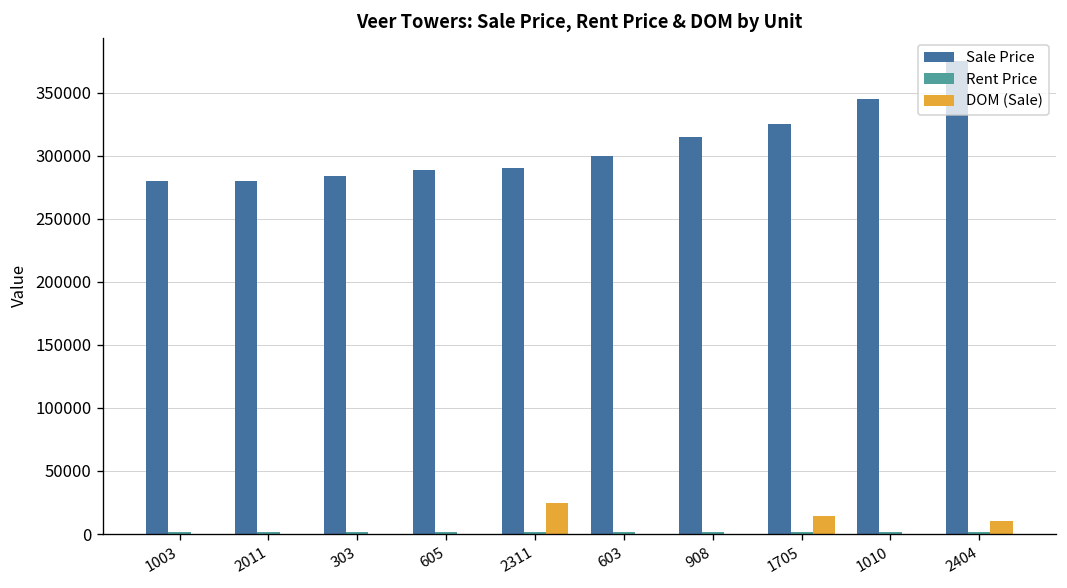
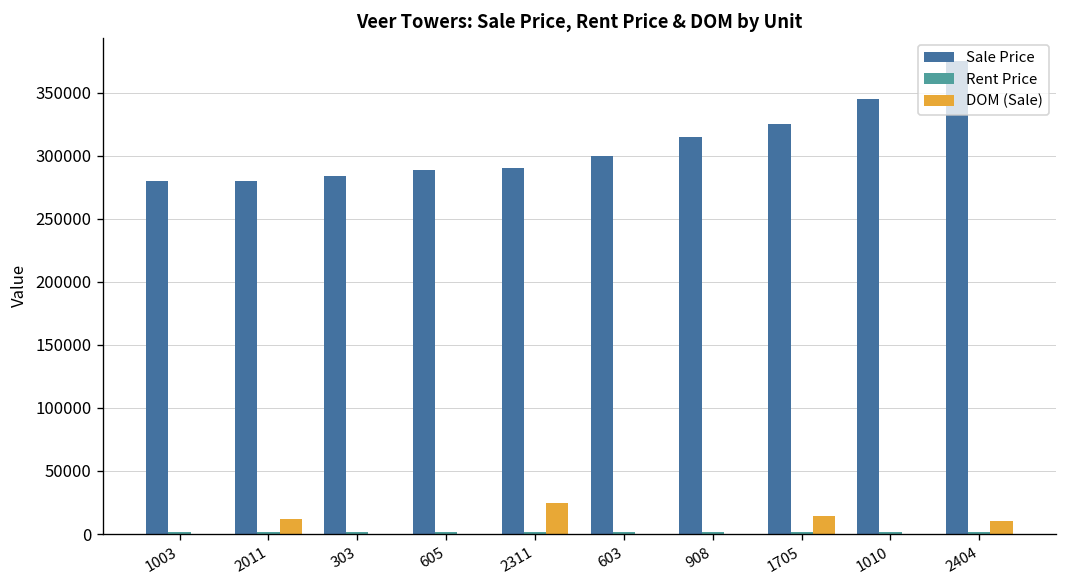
DOM (Sale), 2011: 0 -> 12000
